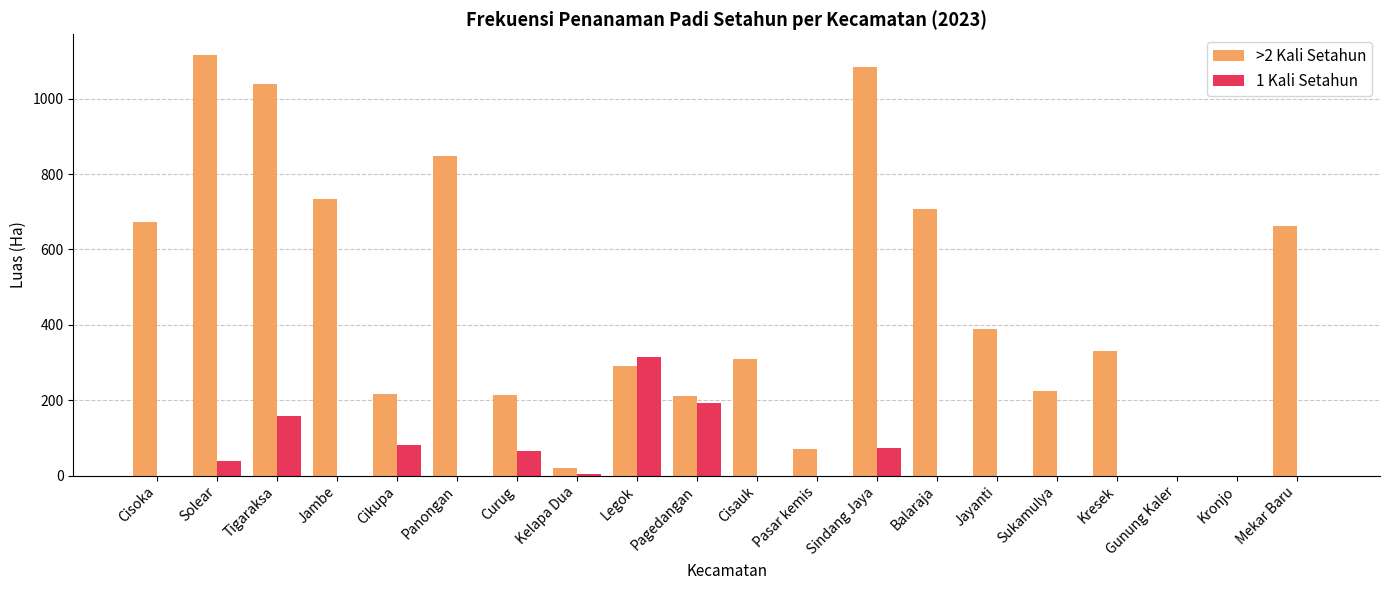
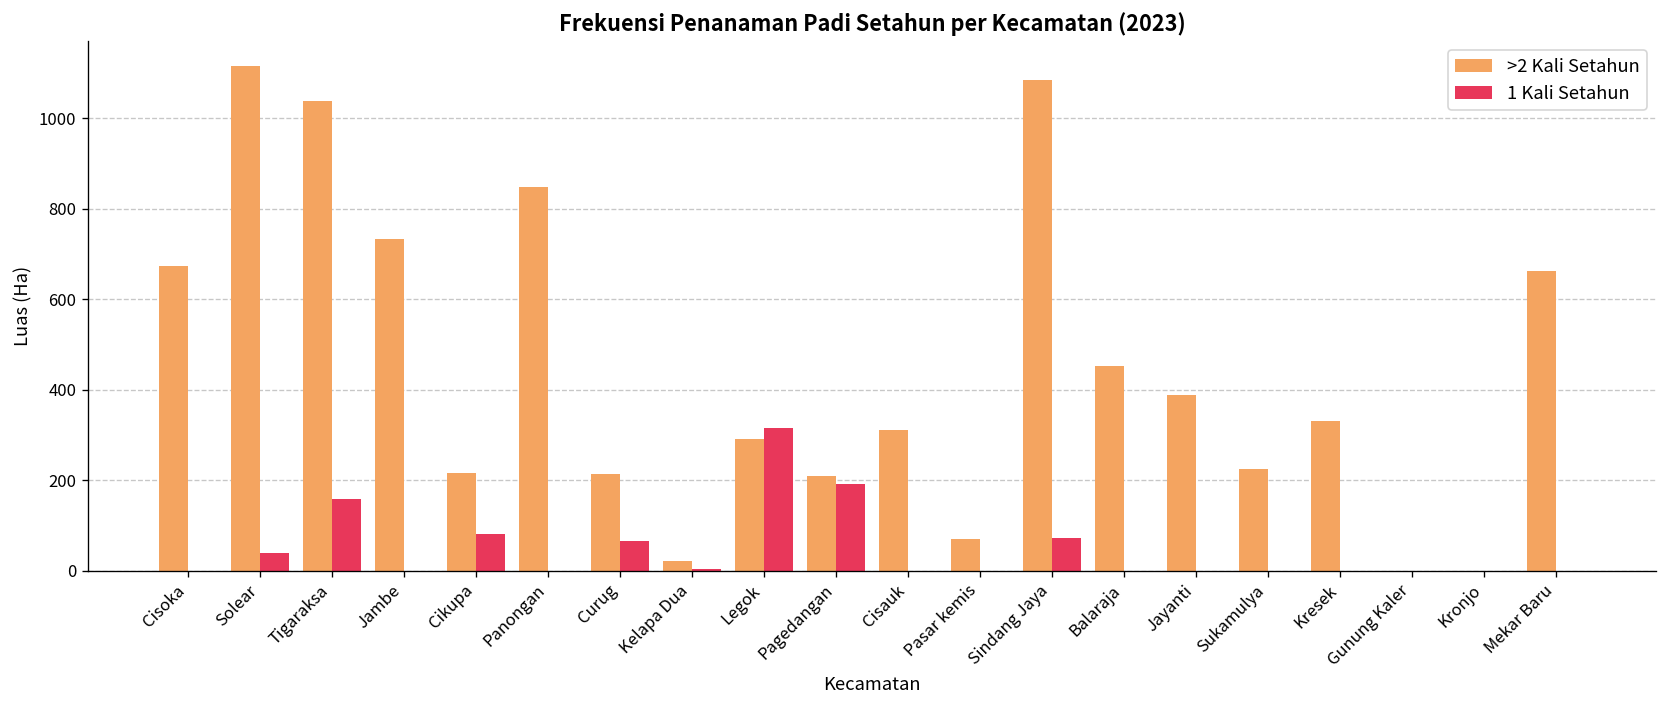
>2 Kali Setahun, Balaraja: 710 -> 450
